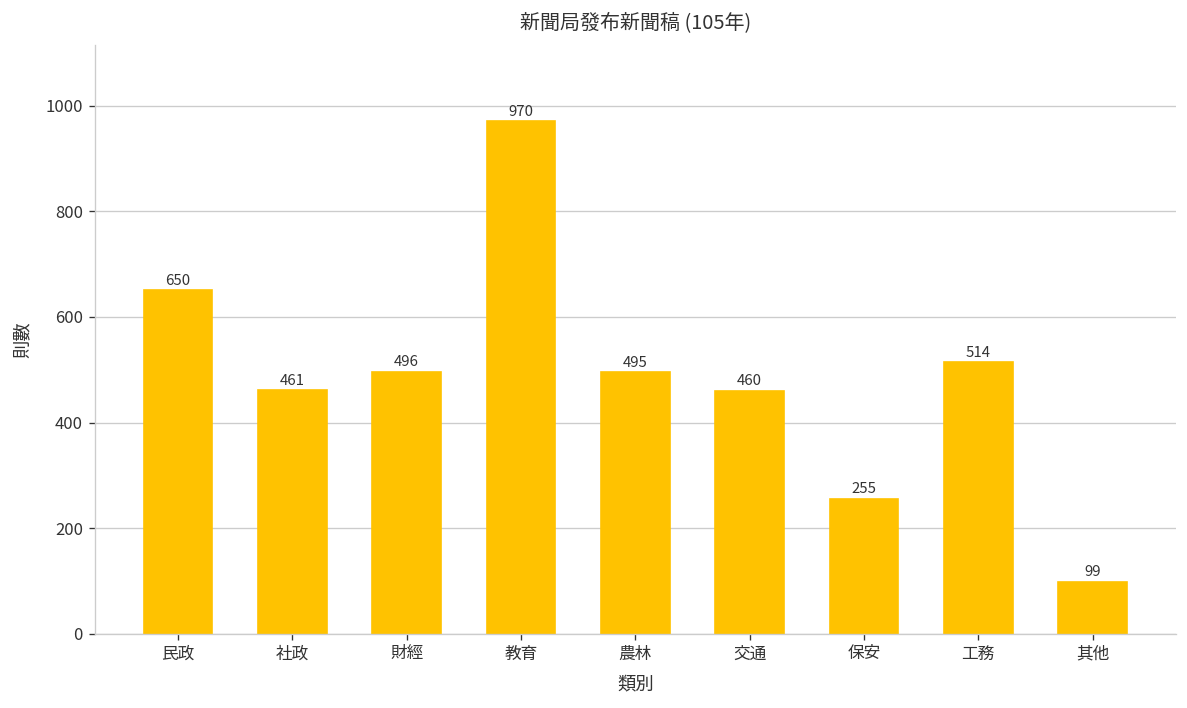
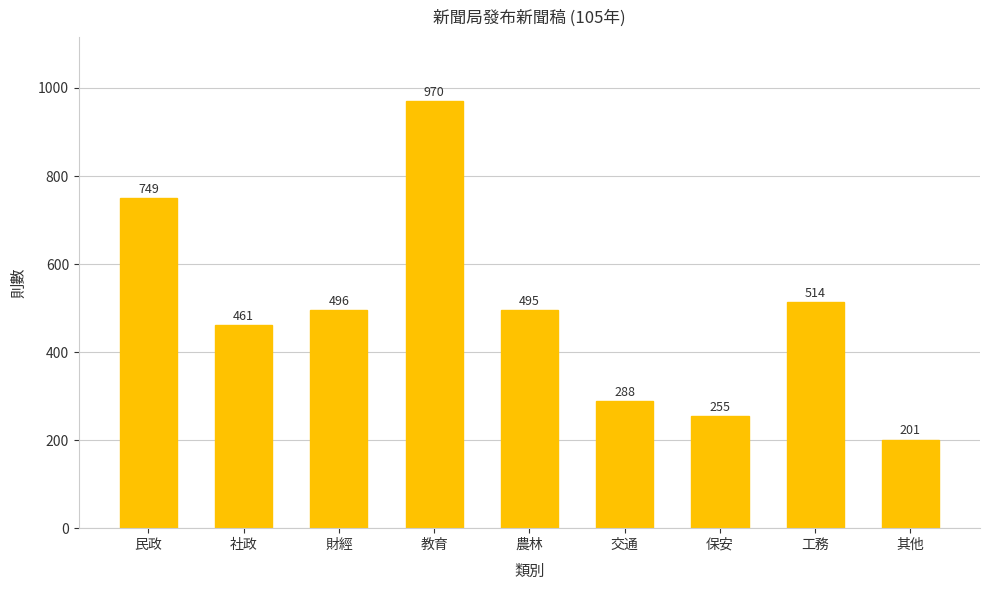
民政: 650 -> 749
交通: 460 -> 288
其他: 99 -> 201
